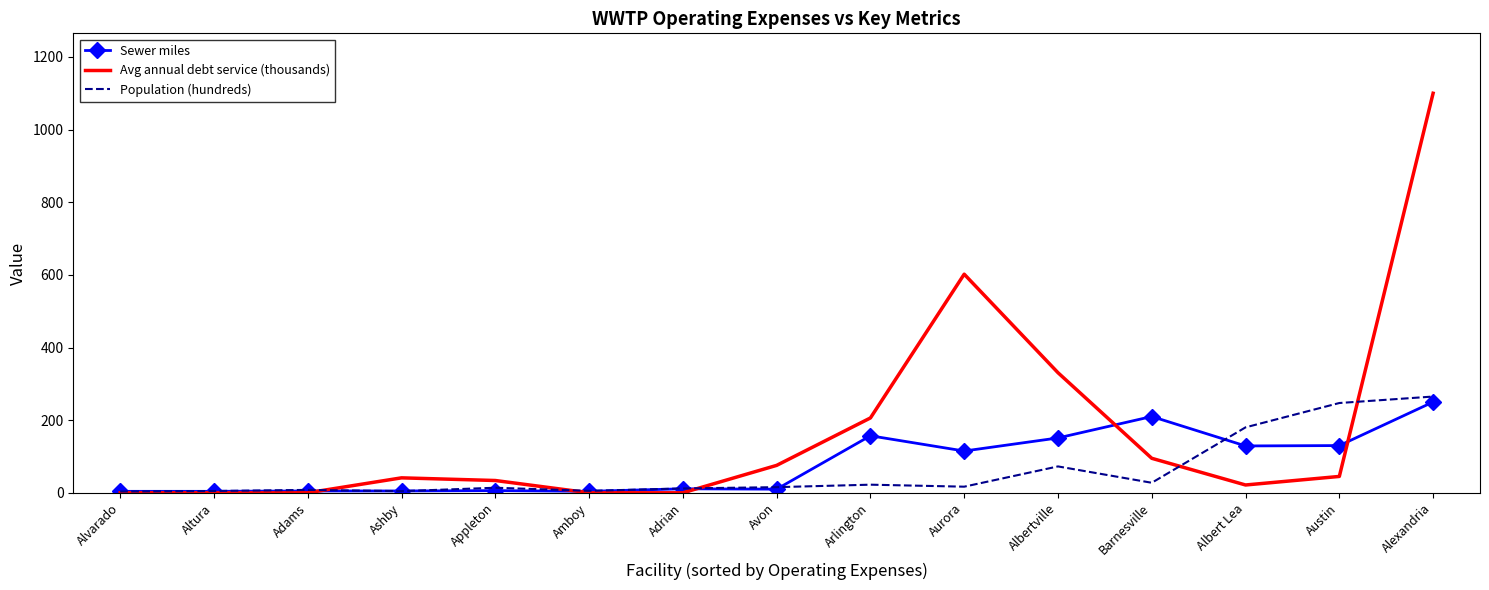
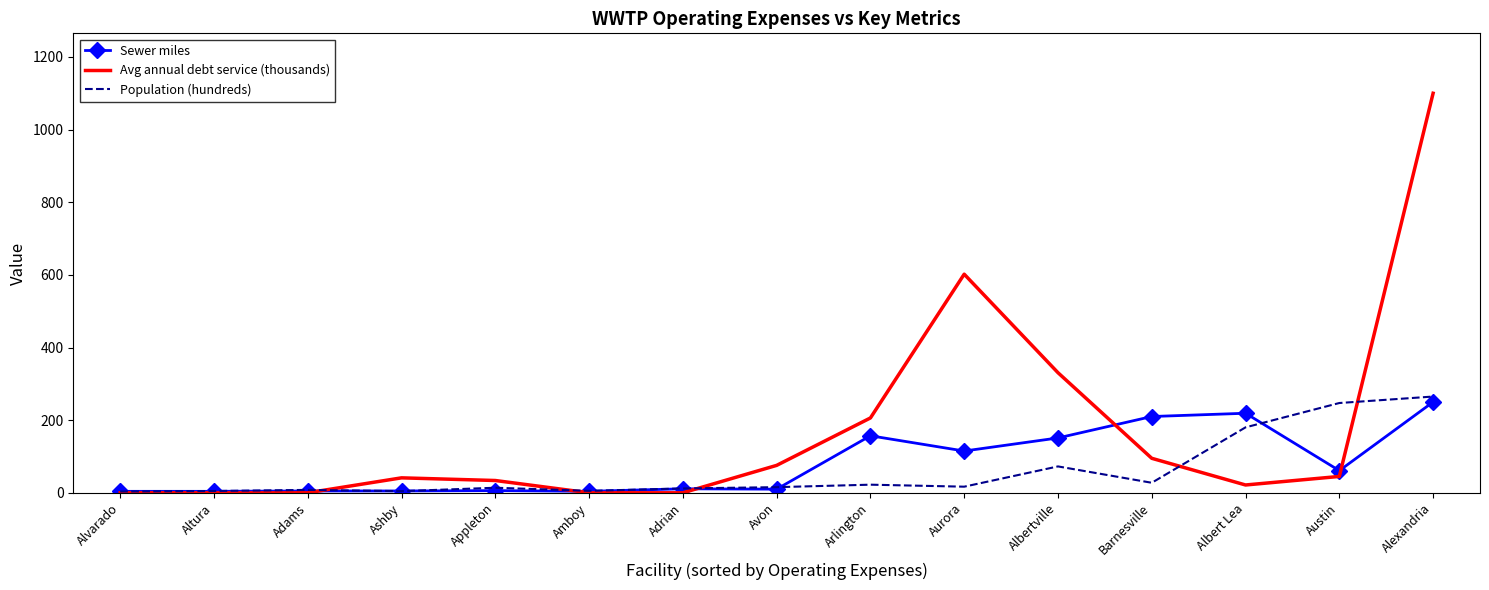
Sewer miles, Albert Lea: 130 -> 220
Sewer miles, Austin: 130 -> 60
